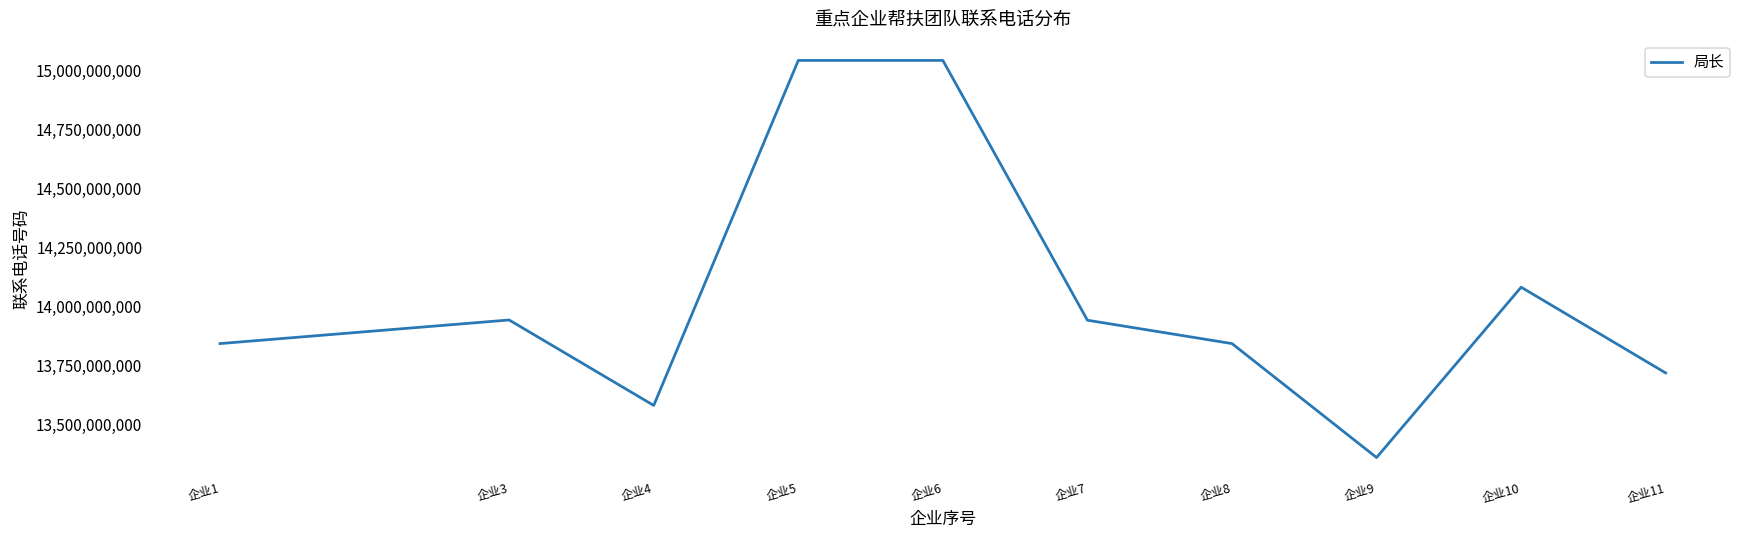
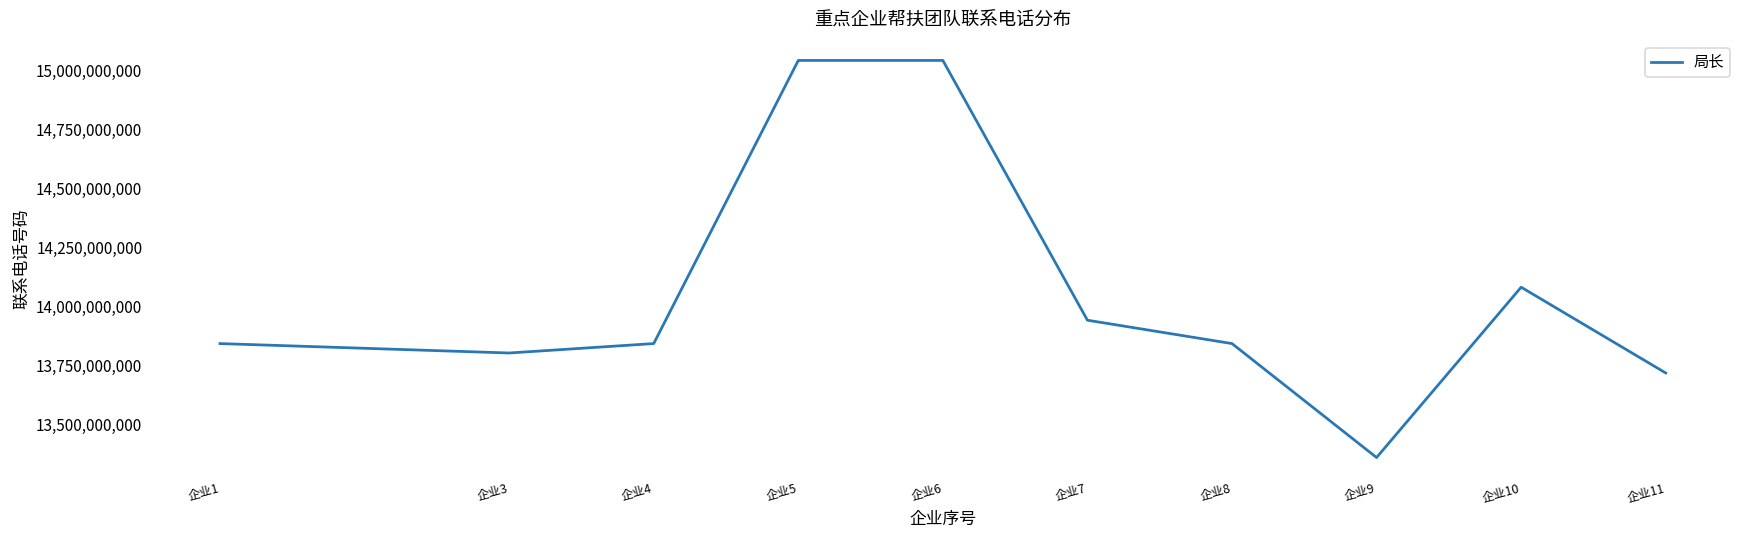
企业3: 13,940,000,000 -> 13,800,000,000
企业4: 13,580,000,000 -> 13,840,000,000
